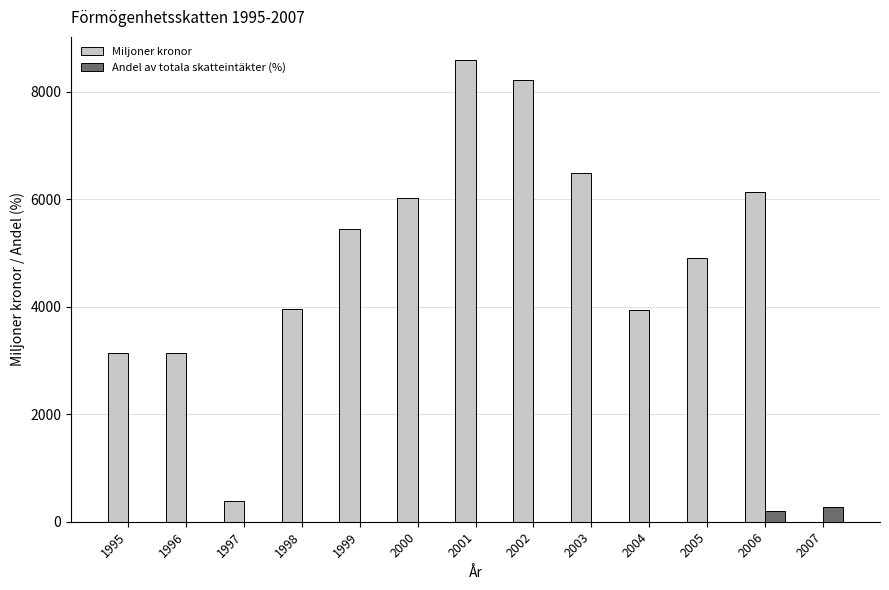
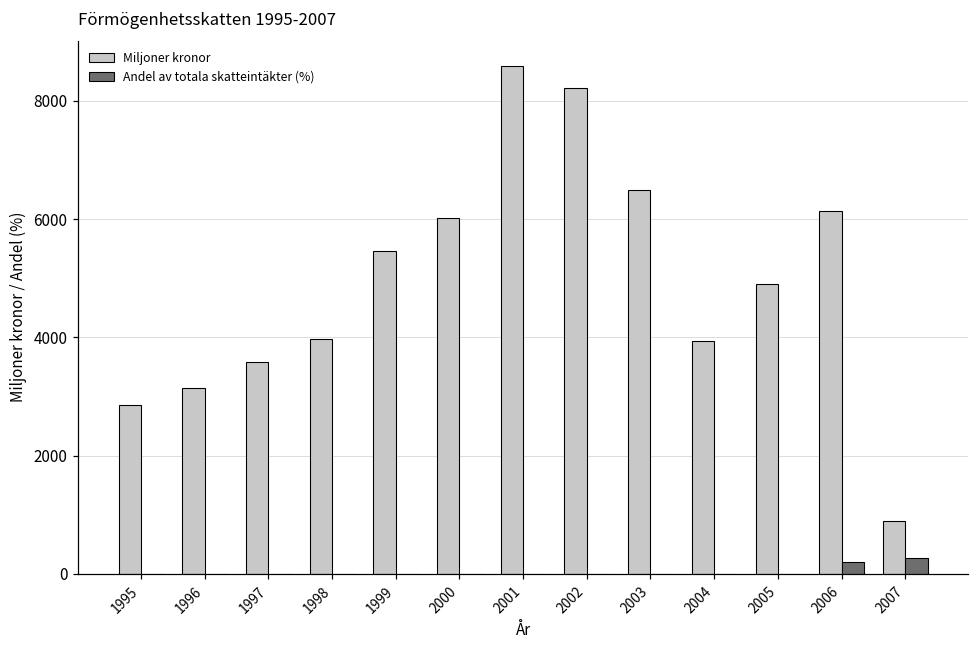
Miljoner kronor, 1995: 3100 -> 2900
Miljoner kronor, 1997: 400 -> 3600
Miljoner kronor, 2007: 0 -> 900
